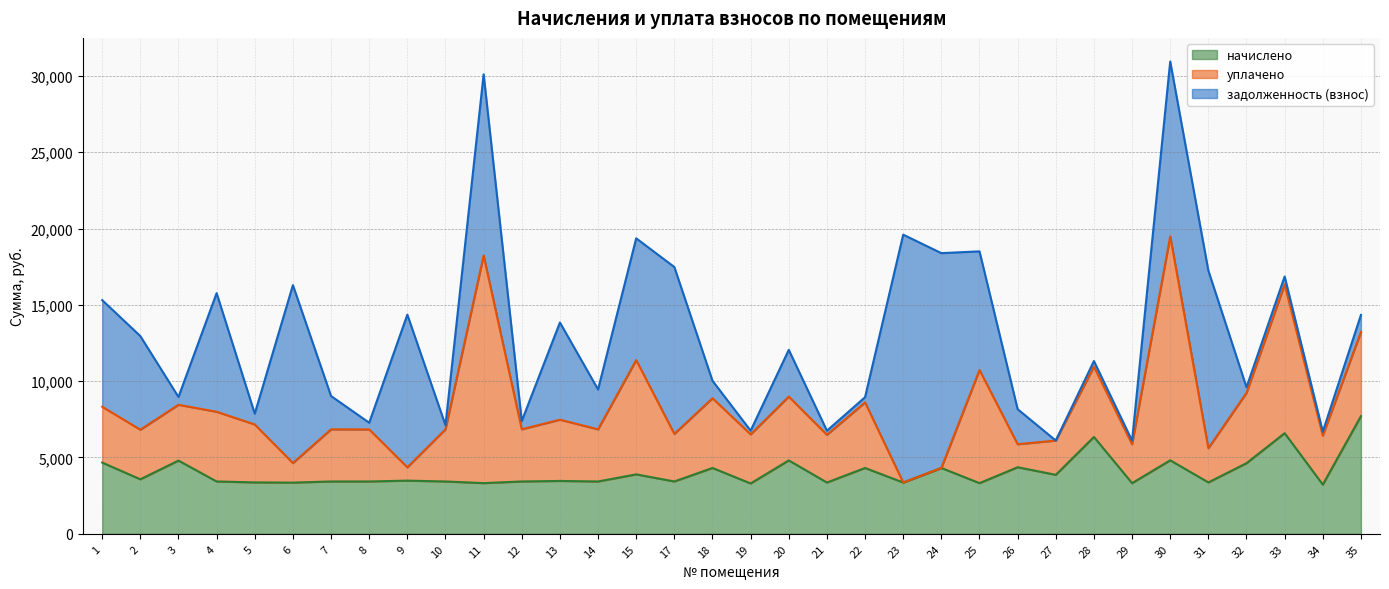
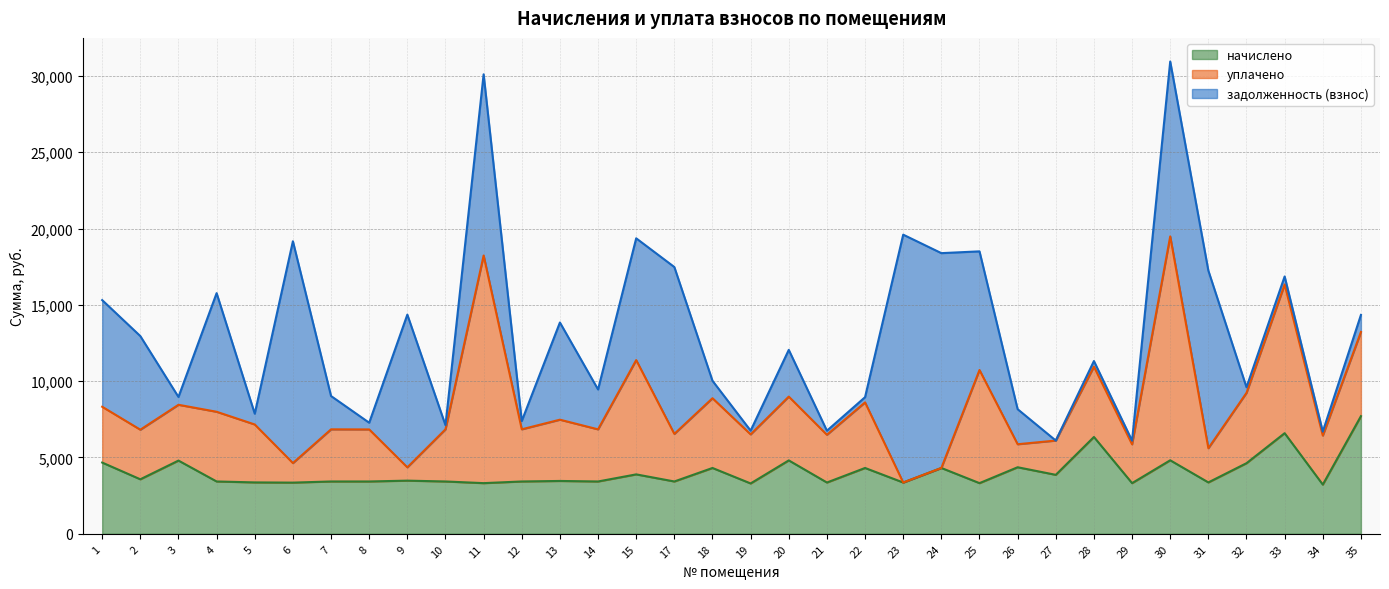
задолженность (взнос), 6: 11,700 -> 14,500
